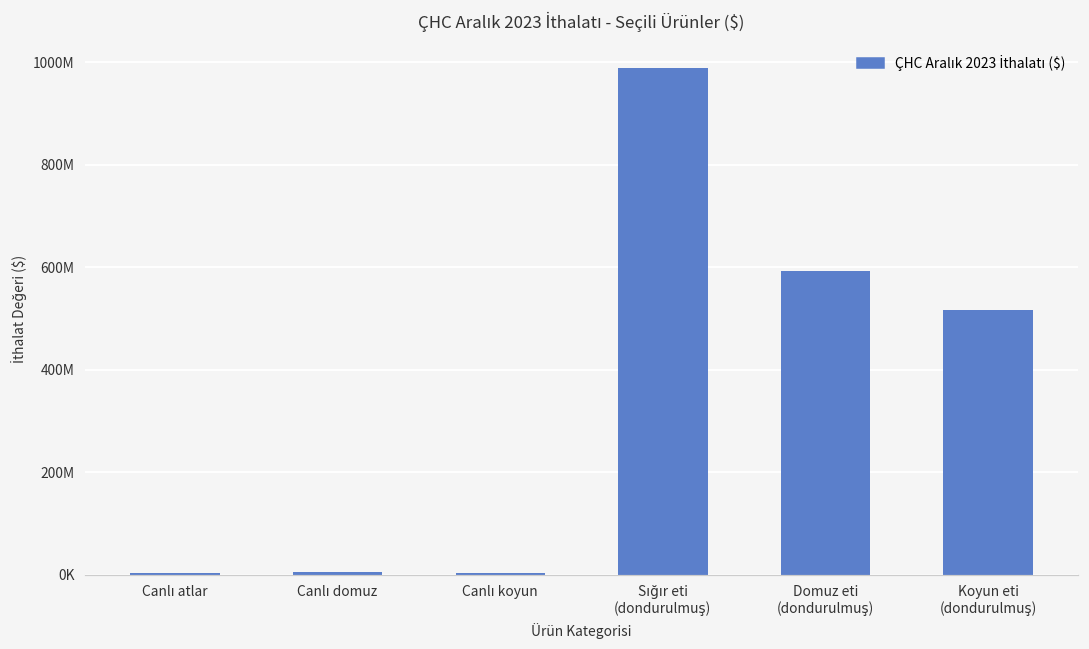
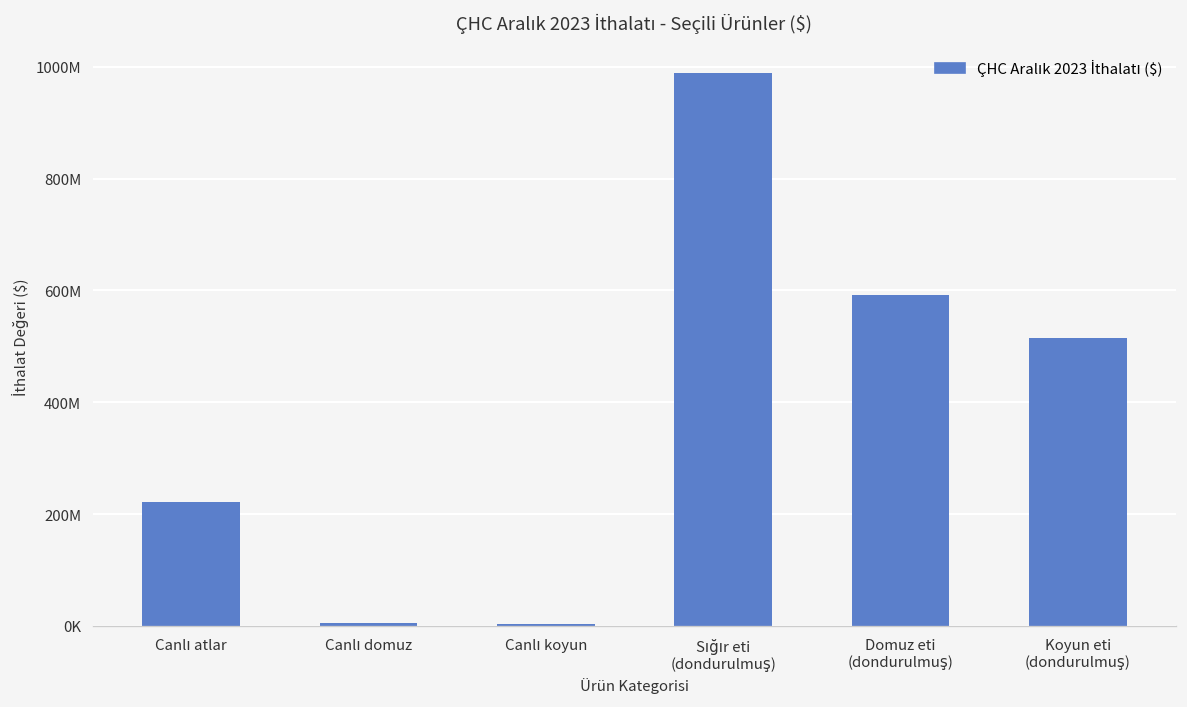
Canlı atlar: 0 -> 220000000
